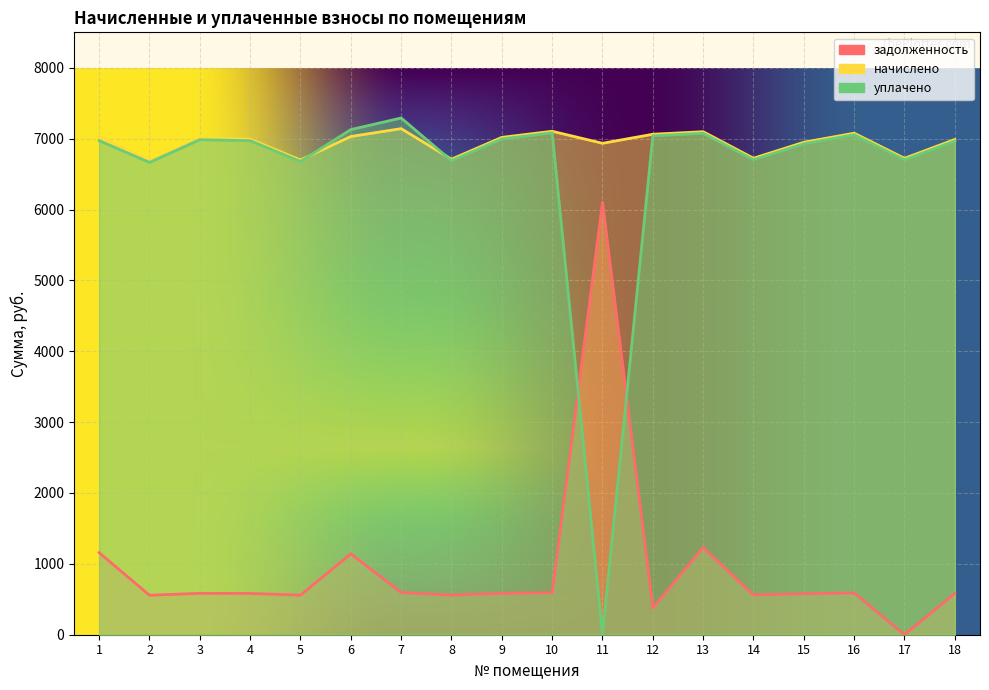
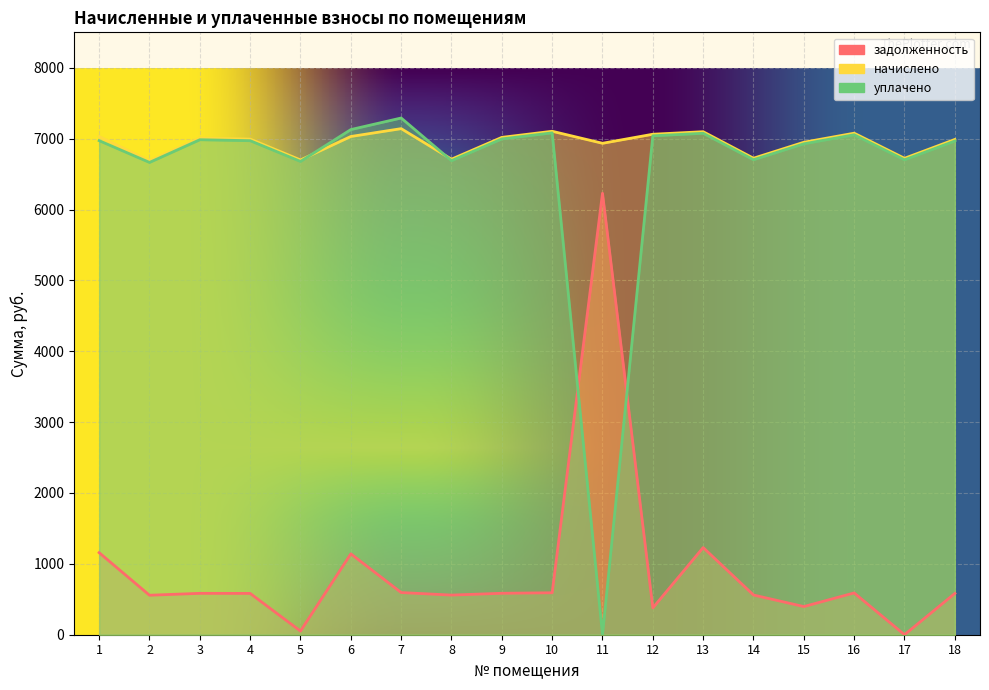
задолженность, 5: 600 -> 100
задолженность, 11: 6100 -> 6200
задолженность, 15: 600 -> 400
